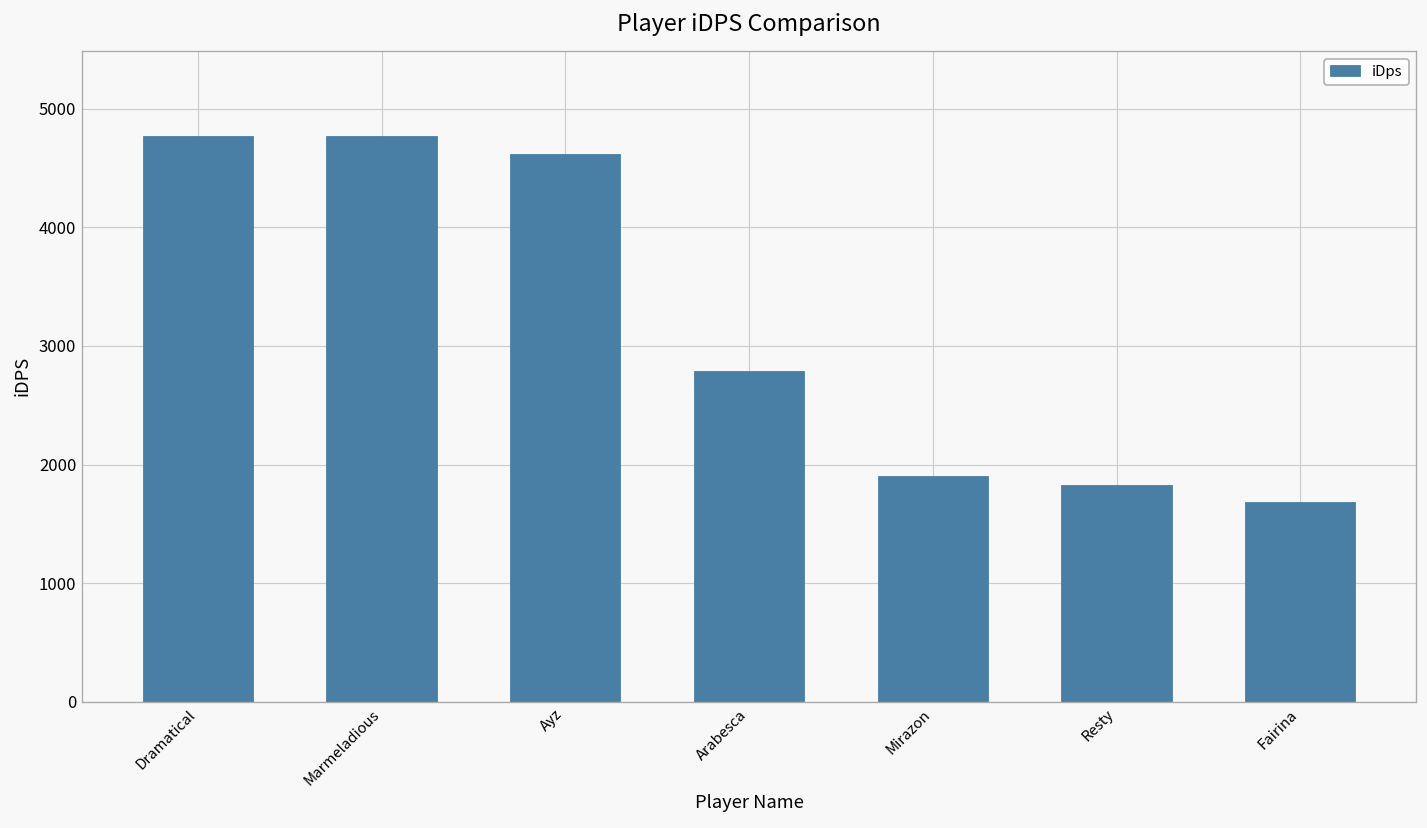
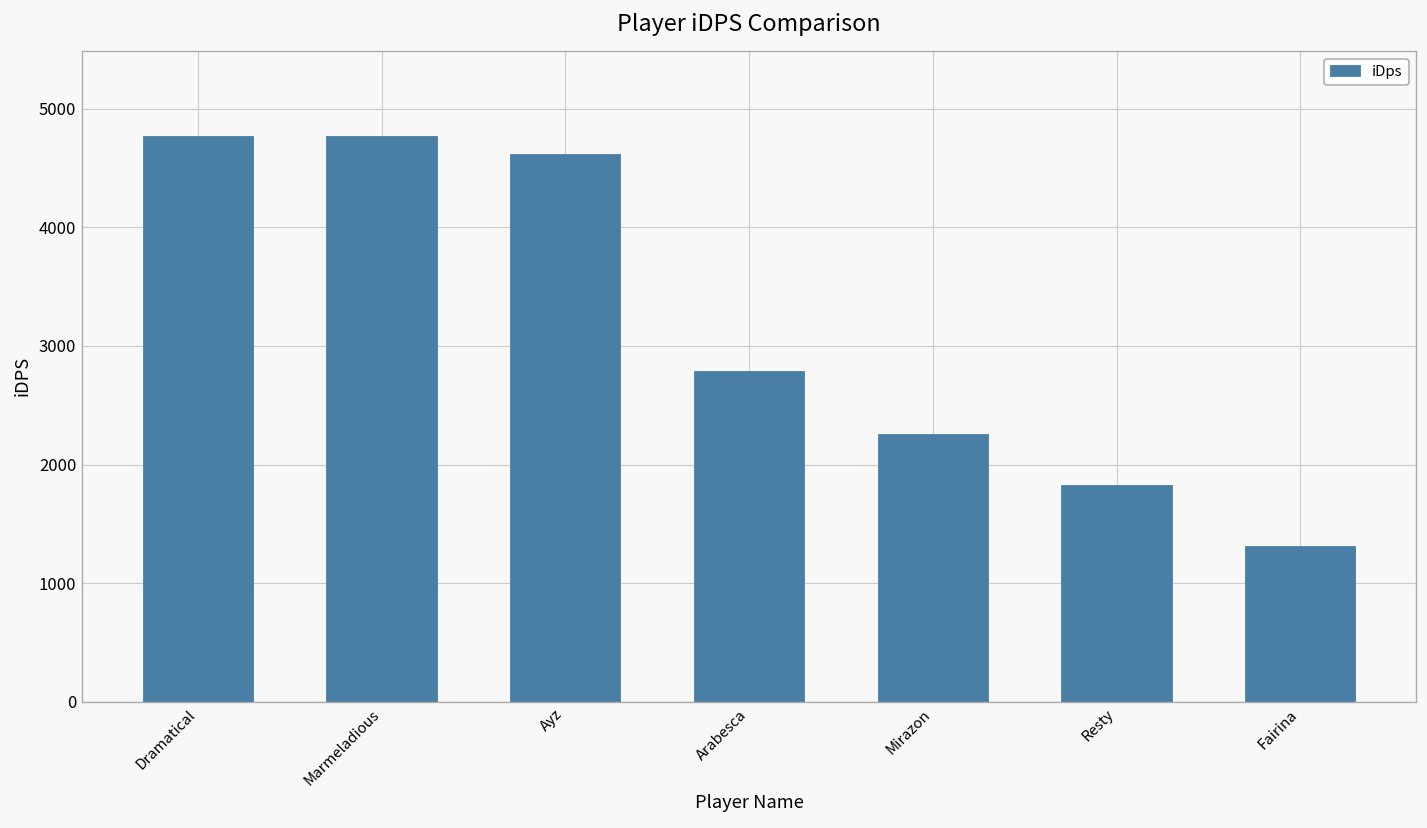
Mirazon: 1900 -> 2300
Fairina: 1700 -> 1300
